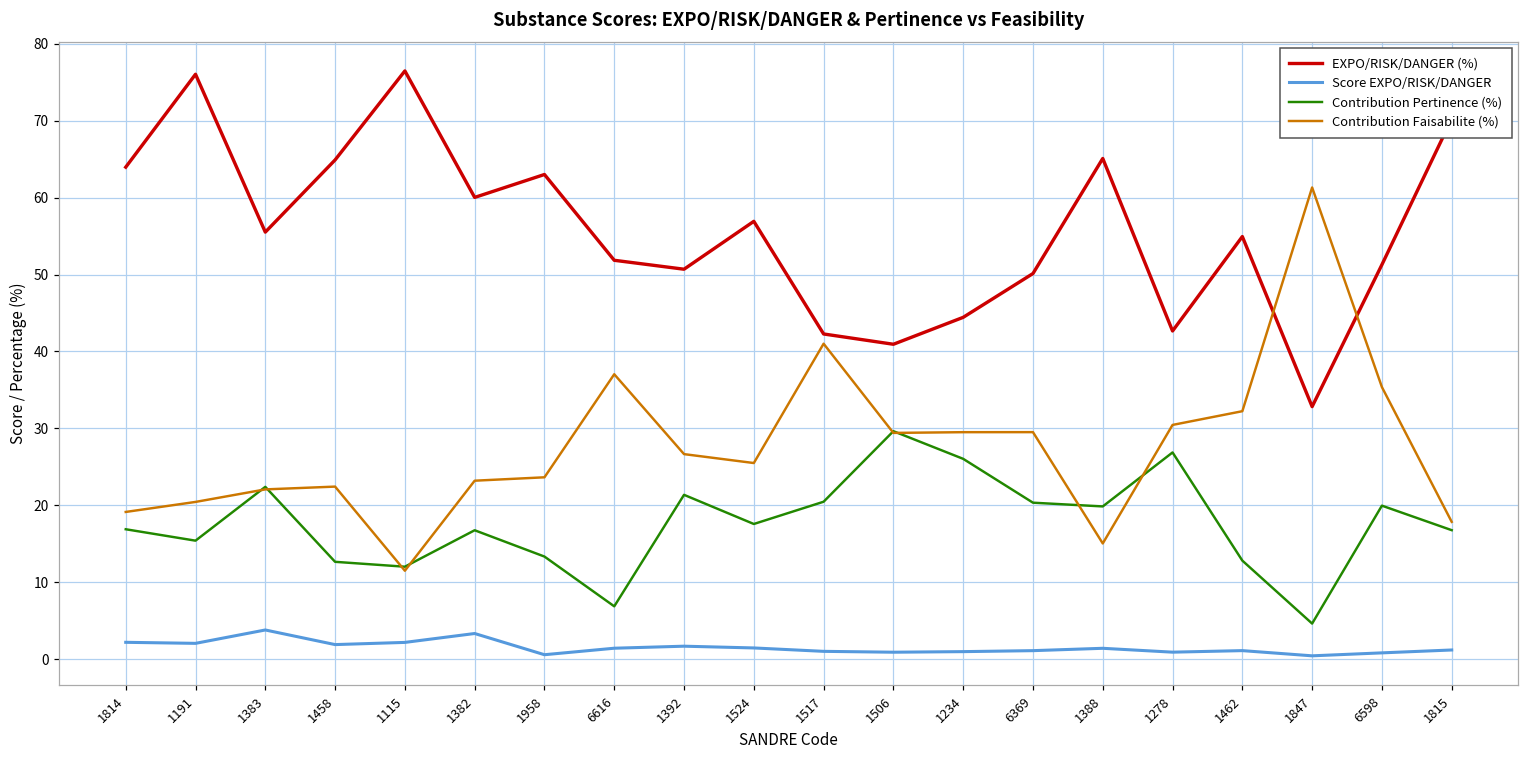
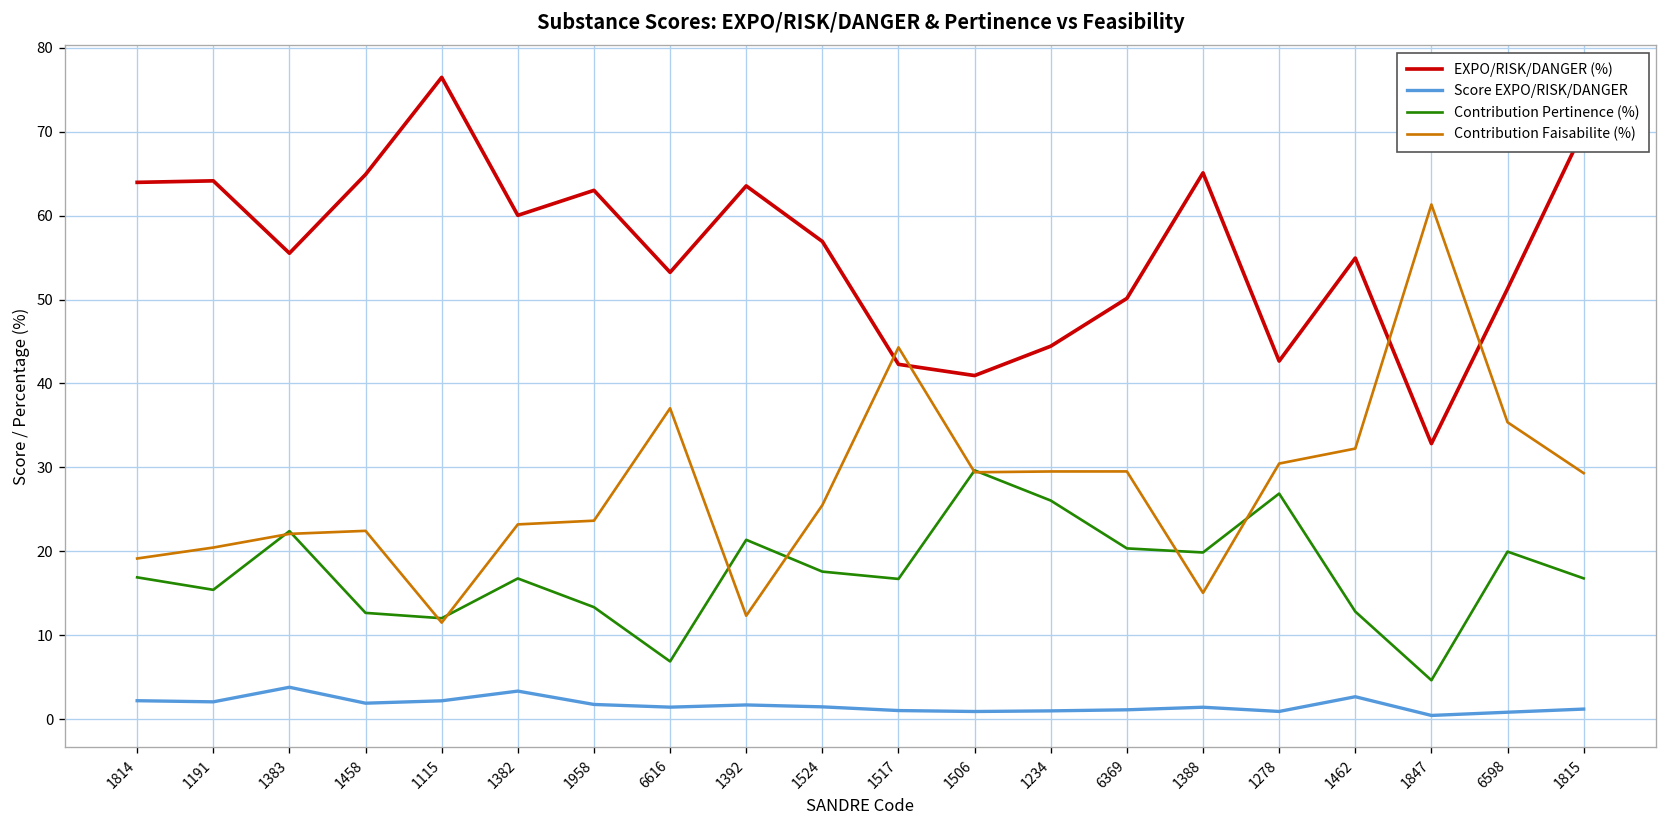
EXPO/RISK/DANGER (%), 1191: 76 -> 64
Score EXPO/RISK/DANGER, 1958: 1 -> 2
EXPO/RISK/DANGER (%), 6616: 52 -> 53
EXPO/RISK/DANGER (%), 1392: 51 -> 64
Contribution Faisabilite (%), 1392: 27 -> 12
Contribution Pertinence (%), 1517: 20 -> 17
Contribution Faisabilite (%), 1517: 41 -> 44
Score EXPO/RISK/DANGER, 1462: 1 -> 3
Contribution Faisabilite (%), 1815: 18 -> 29
